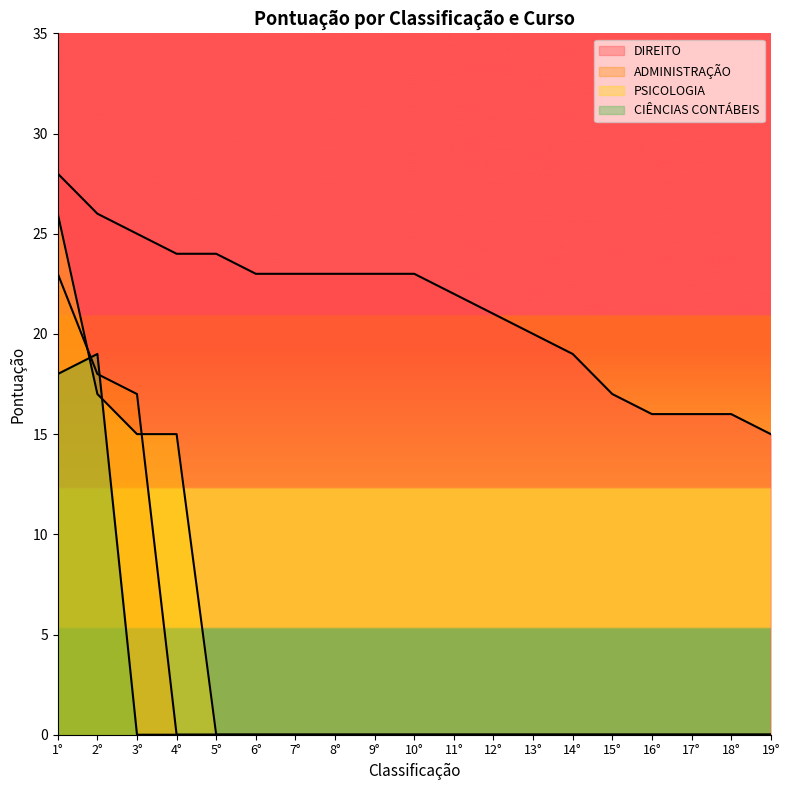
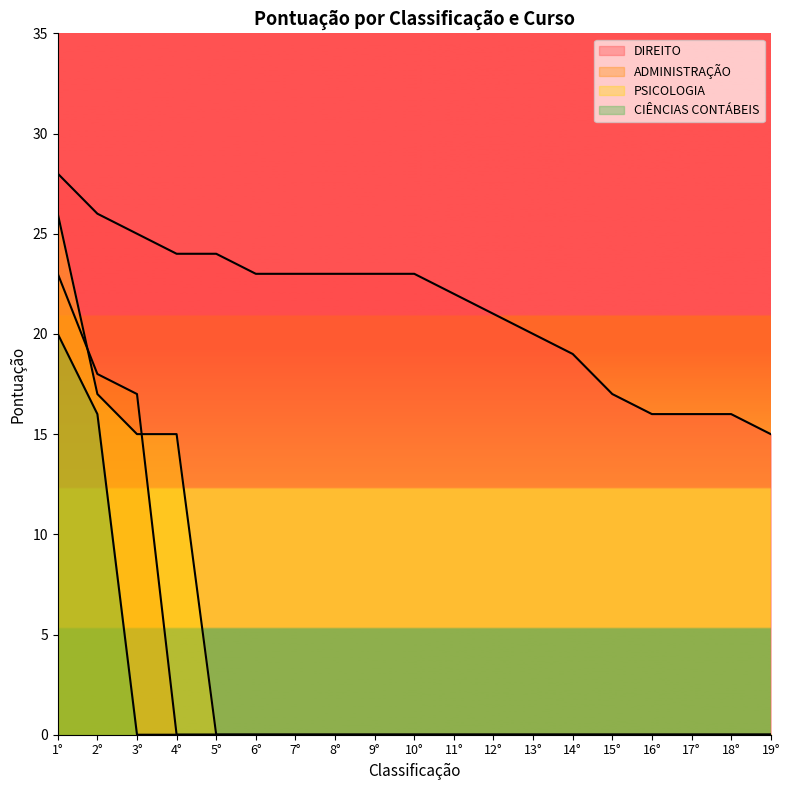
CIÊNCIAS CONTÁBEIS, 1°: 18 -> 20
CIÊNCIAS CONTÁBEIS, 2°: 19 -> 16
